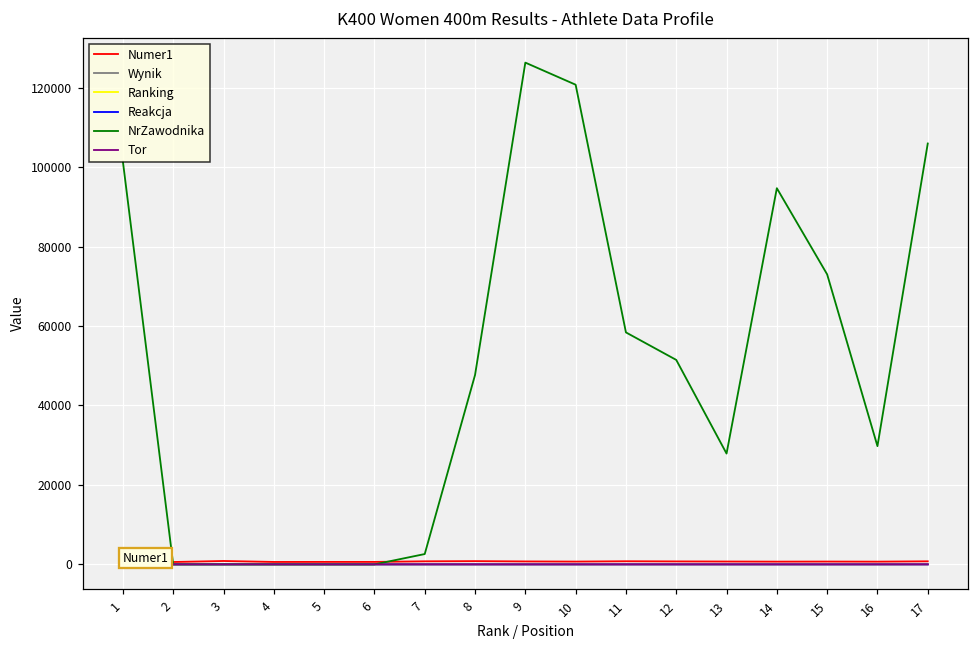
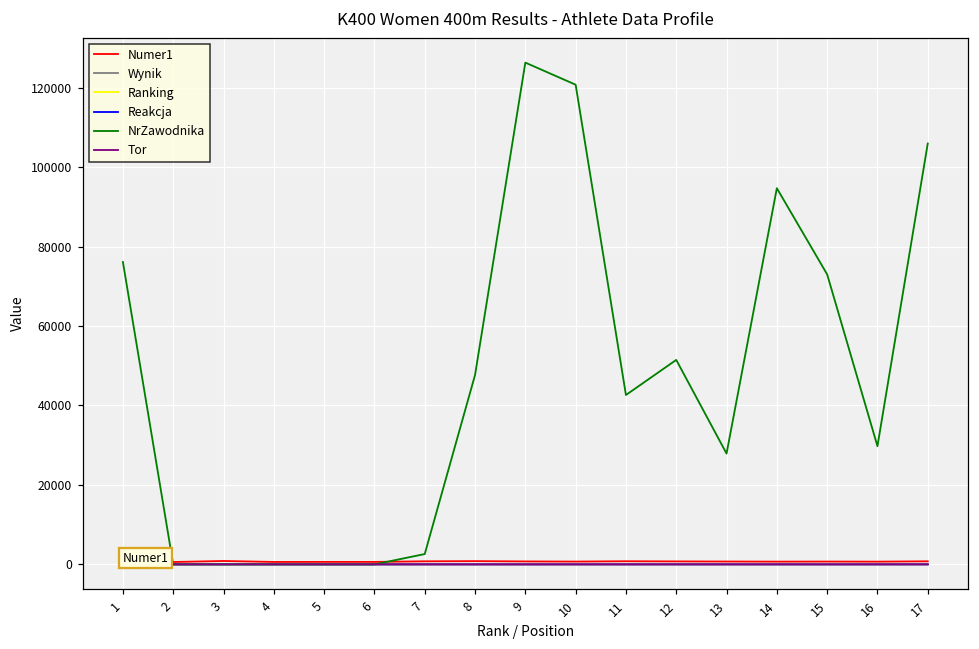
NrZawodnika, 1: 101000 -> 76000
NrZawodnika, 11: 58000 -> 43000
